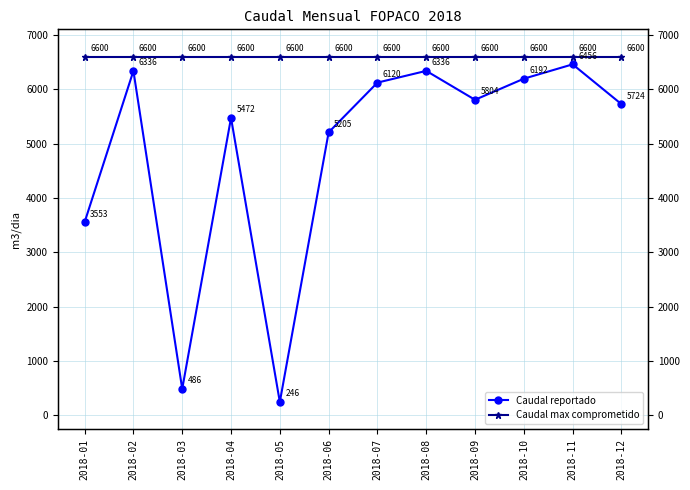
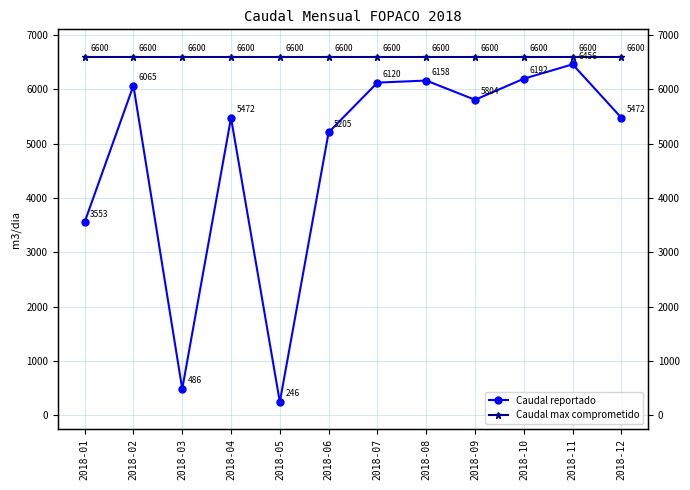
Caudal reportado, 2018-02: 6336 -> 6065
Caudal reportado, 2018-08: 6336 -> 6158
Caudal reportado, 2018-12: 5724 -> 5472
